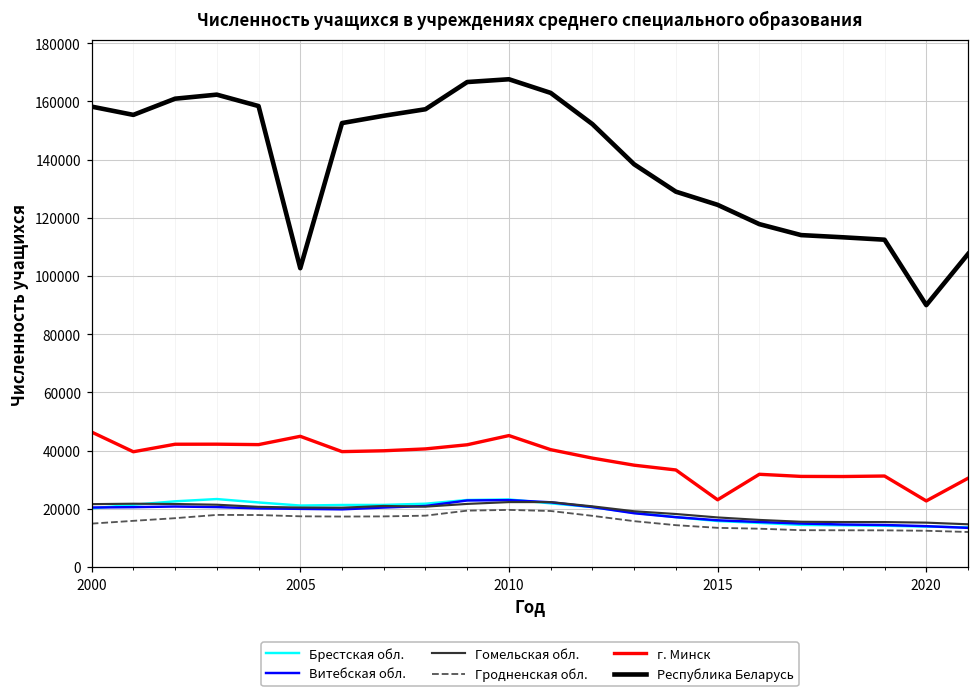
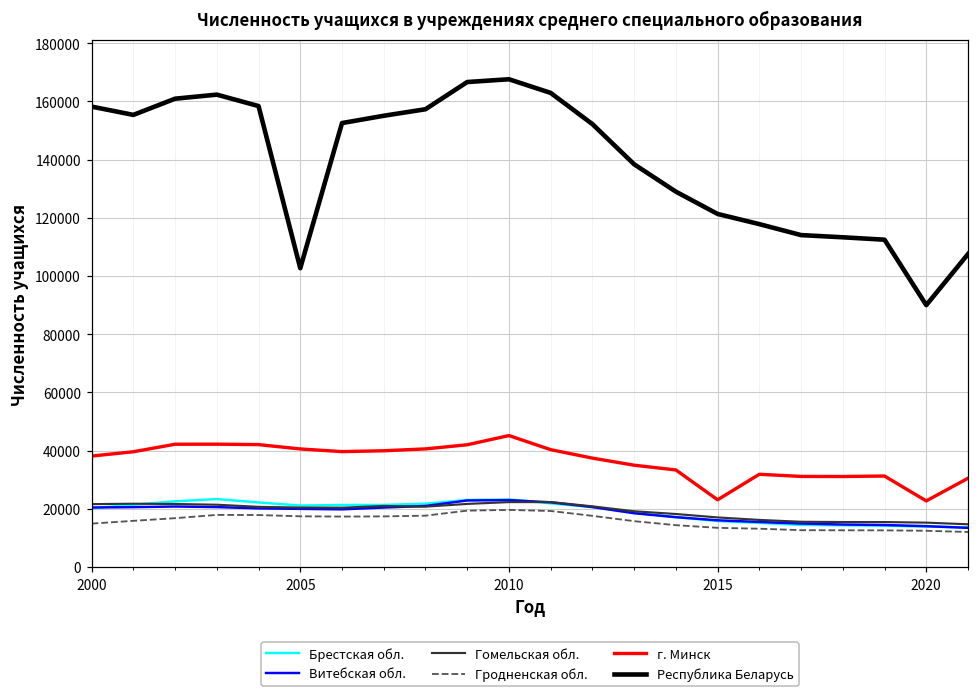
г. Минск, 2000: 46000 -> 38000
г. Минск, 2005: 45000 -> 41000
Республика Беларусь, 2015: 124000 -> 121000
